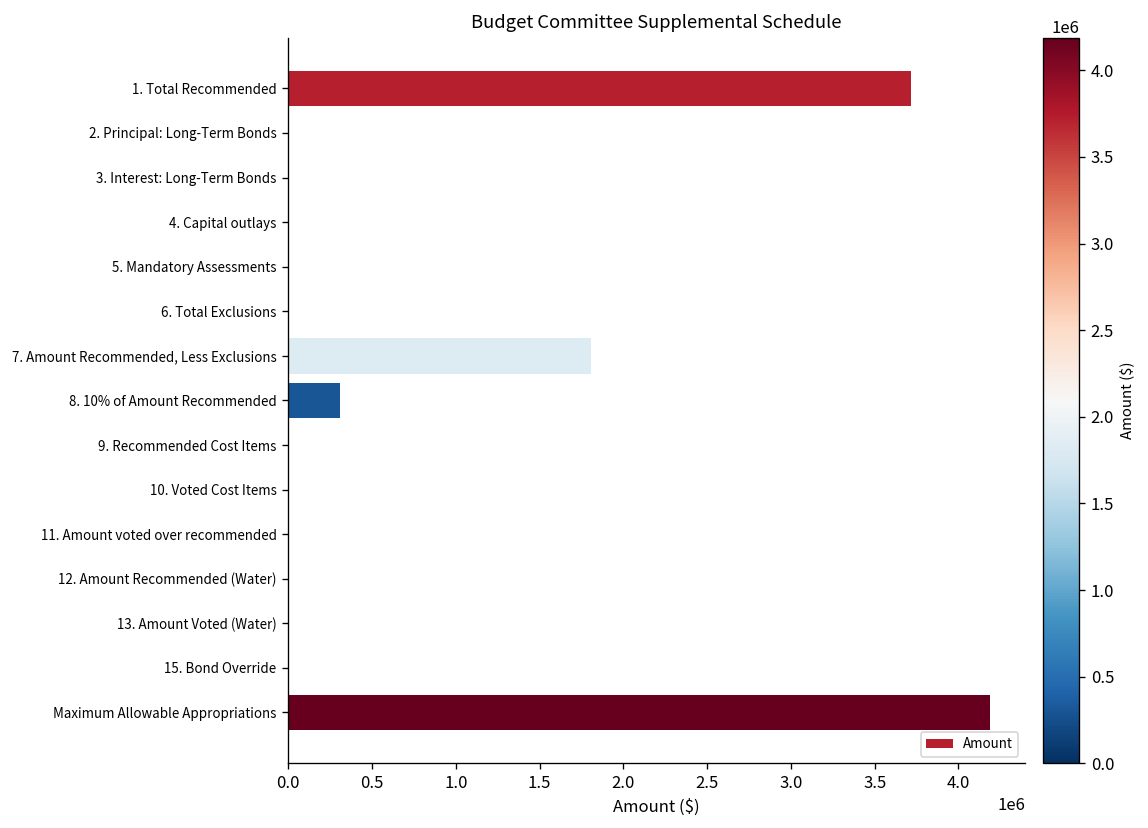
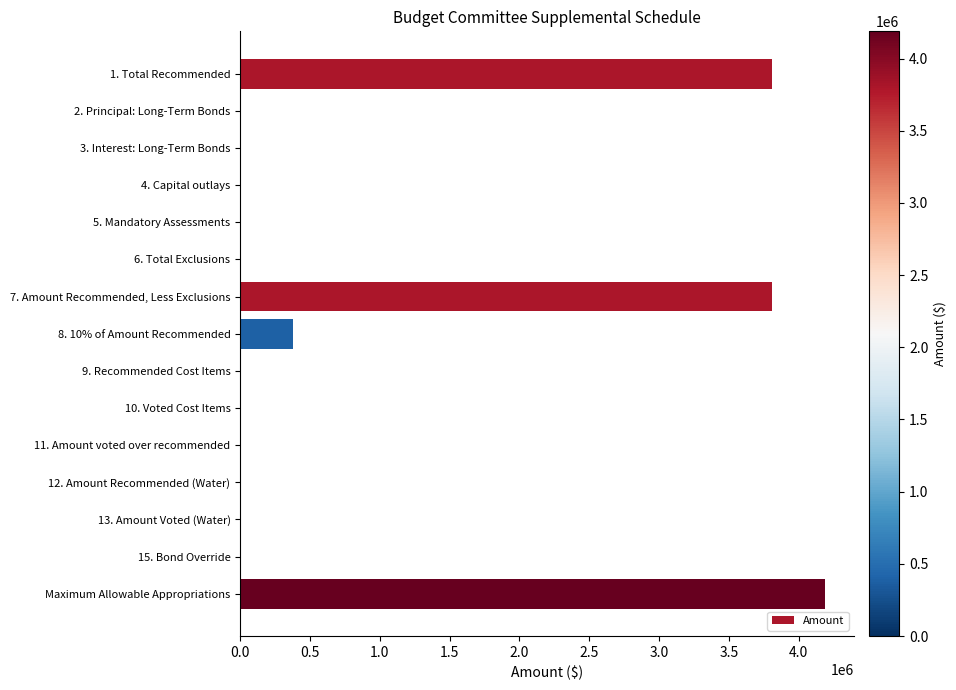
1. Total Recommended: 3720000 -> 3810000
7. Amount Recommended, Less Exclusions: 1810000 -> 3810000
8. 10% of Amount Recommended: 310000 -> 380000
